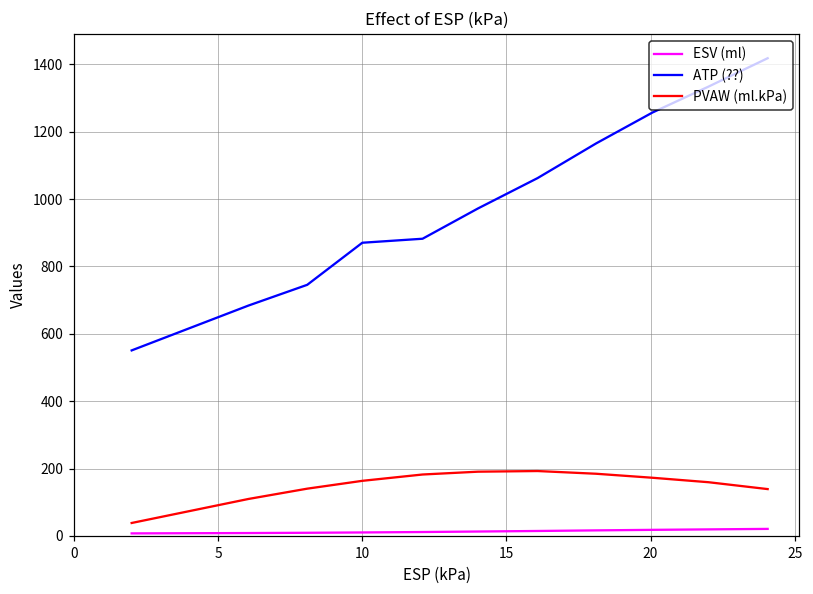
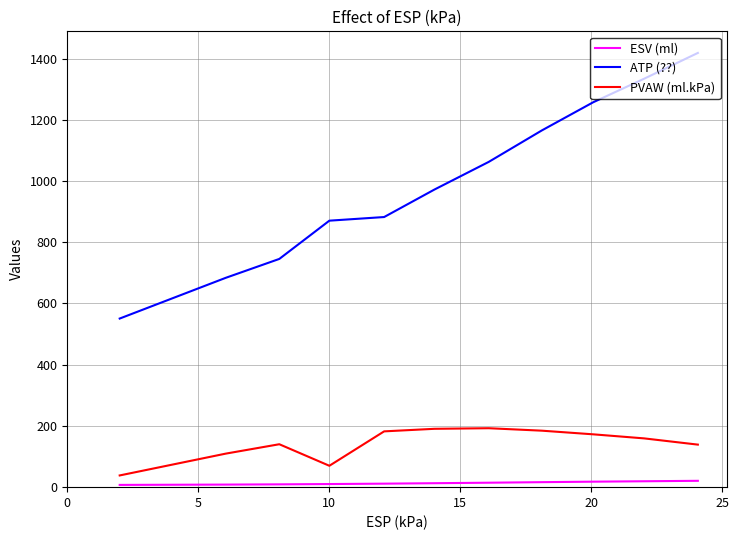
PVAW (ml.kPa), 10: 160 -> 70
